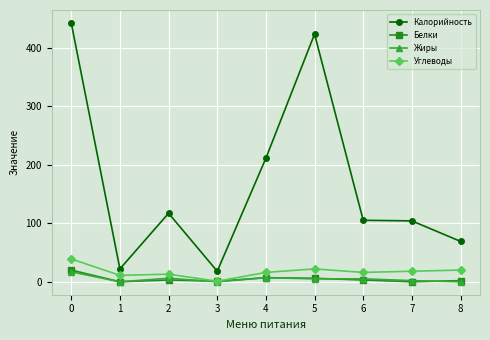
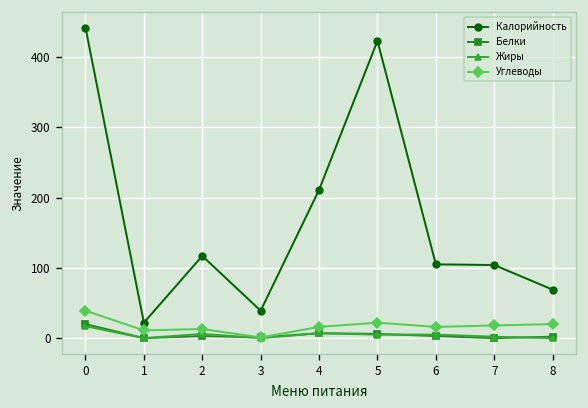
Калорийность, 3: 20 -> 40
